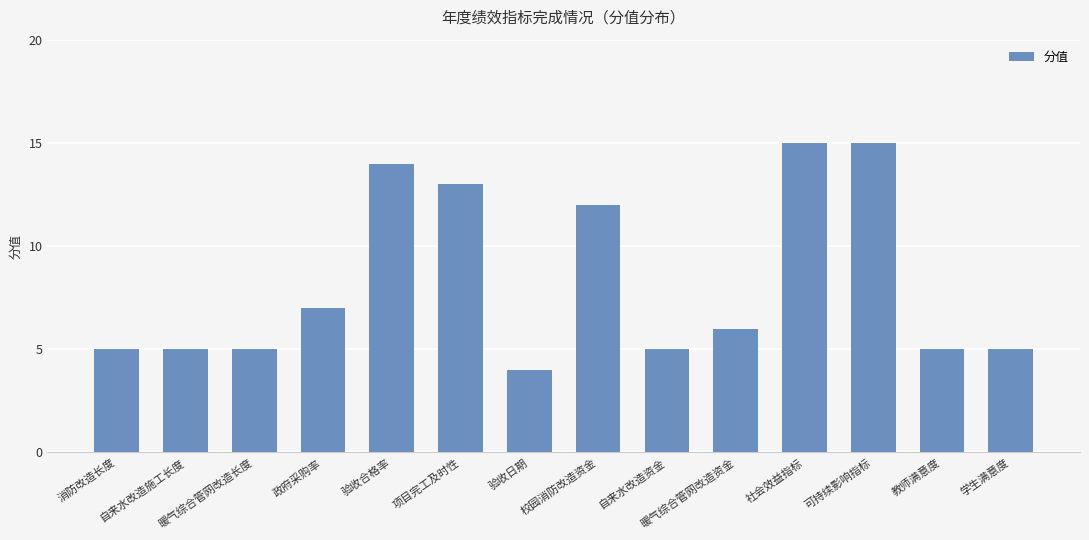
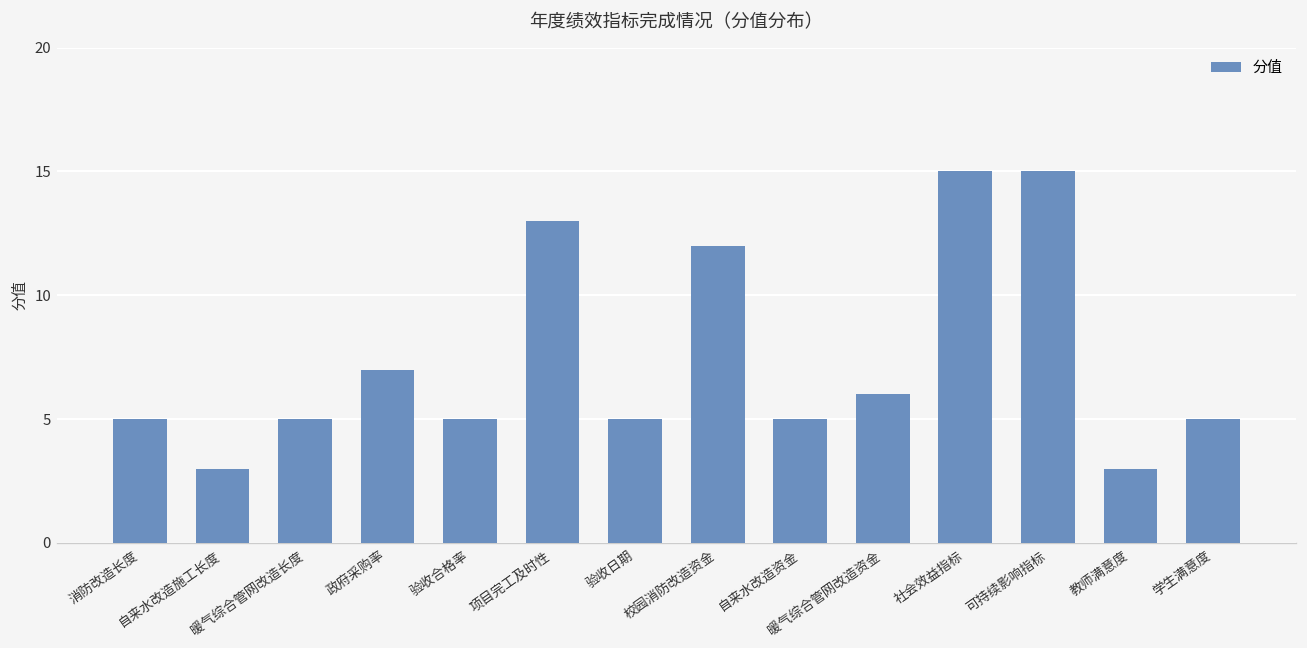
自来水改造施工长度: 5 -> 3
验收合格率: 14 -> 5
验收日期: 4 -> 5
教师满意度: 5 -> 3
